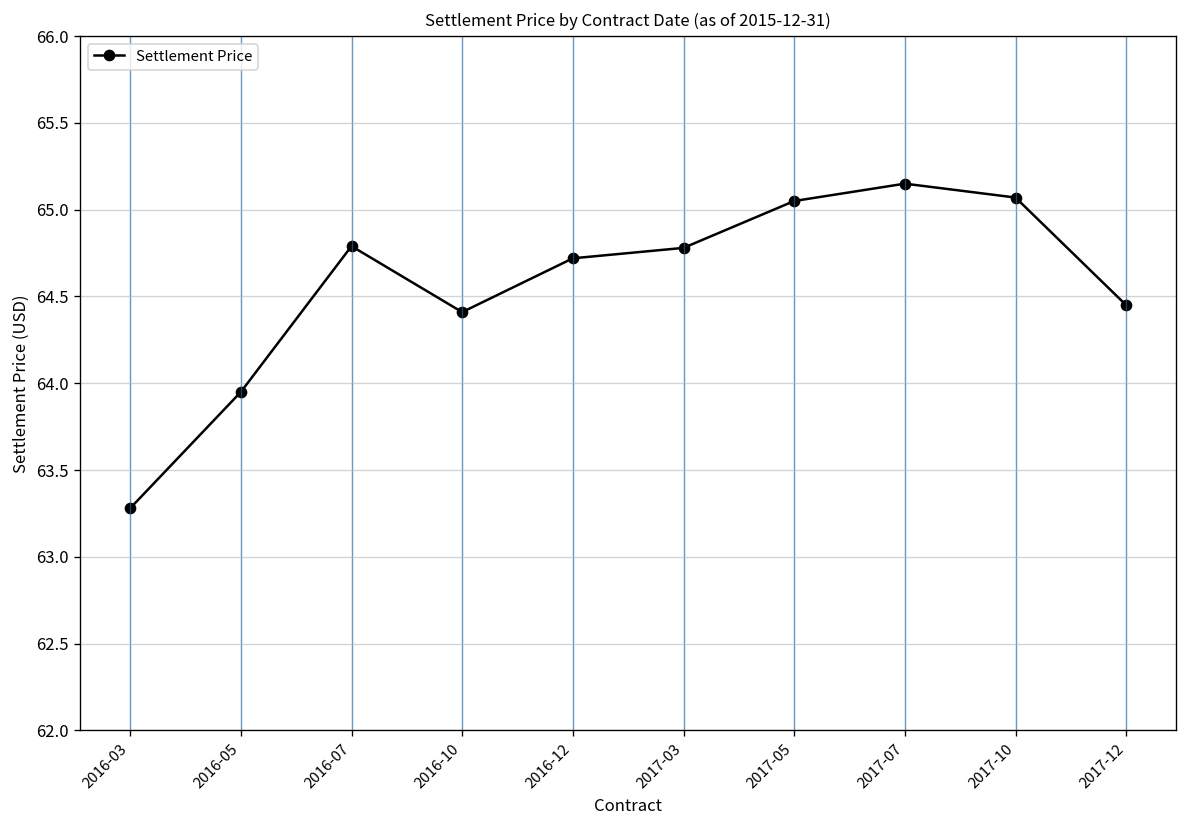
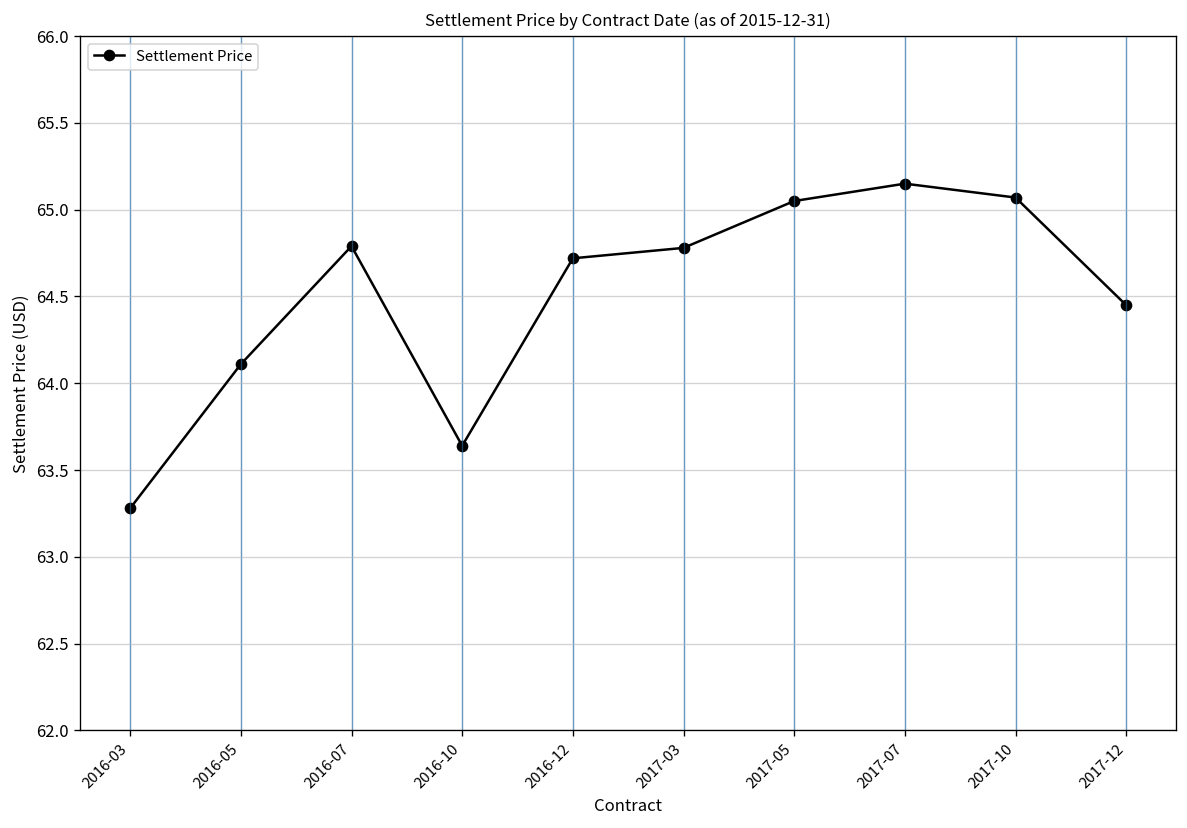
2016-05: 63.95 -> 64.11
2016-10: 64.41 -> 63.64
